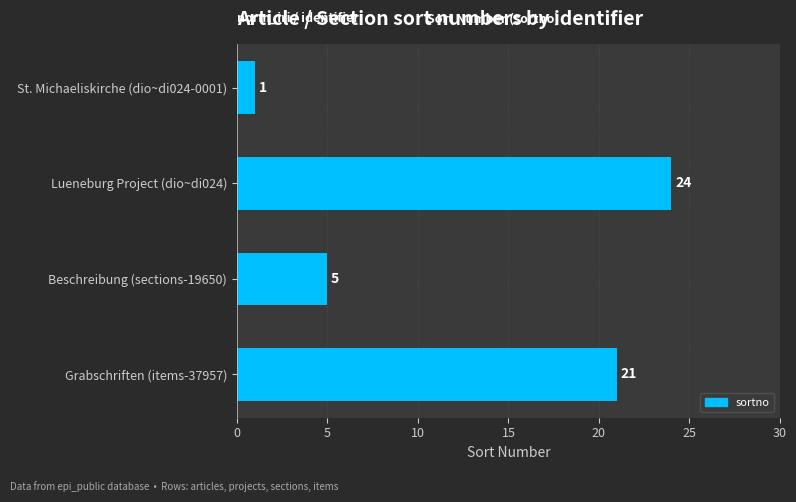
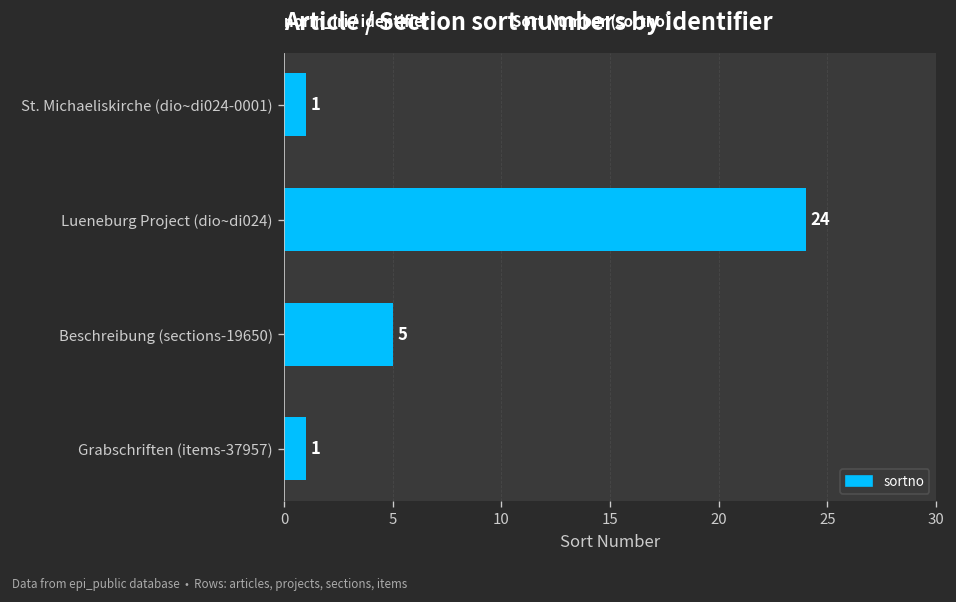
Grabschriften (items-37957): 21 -> 1
